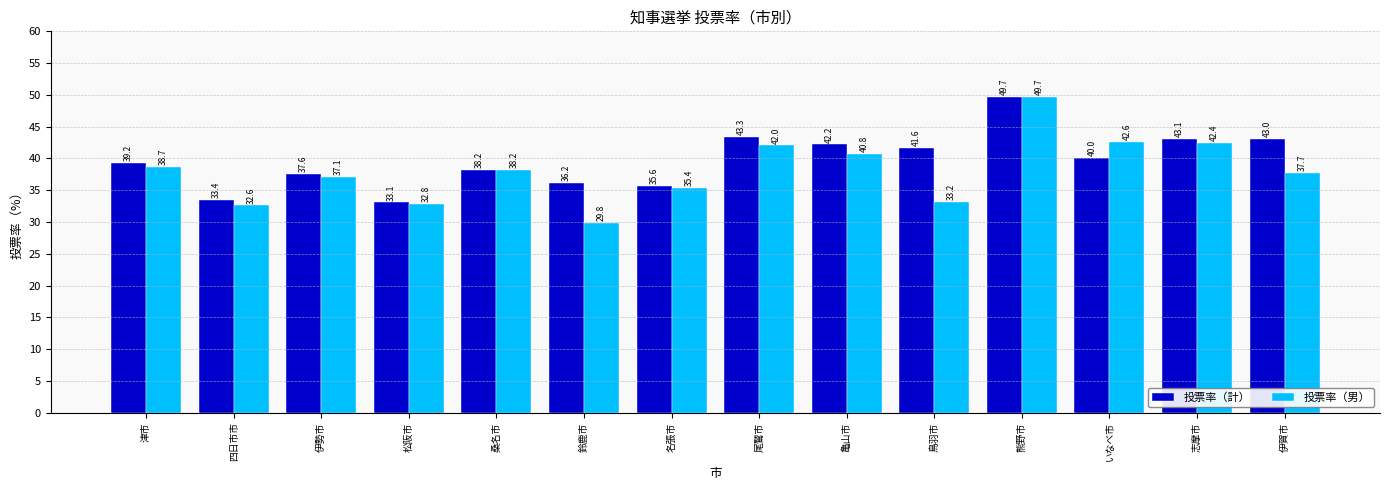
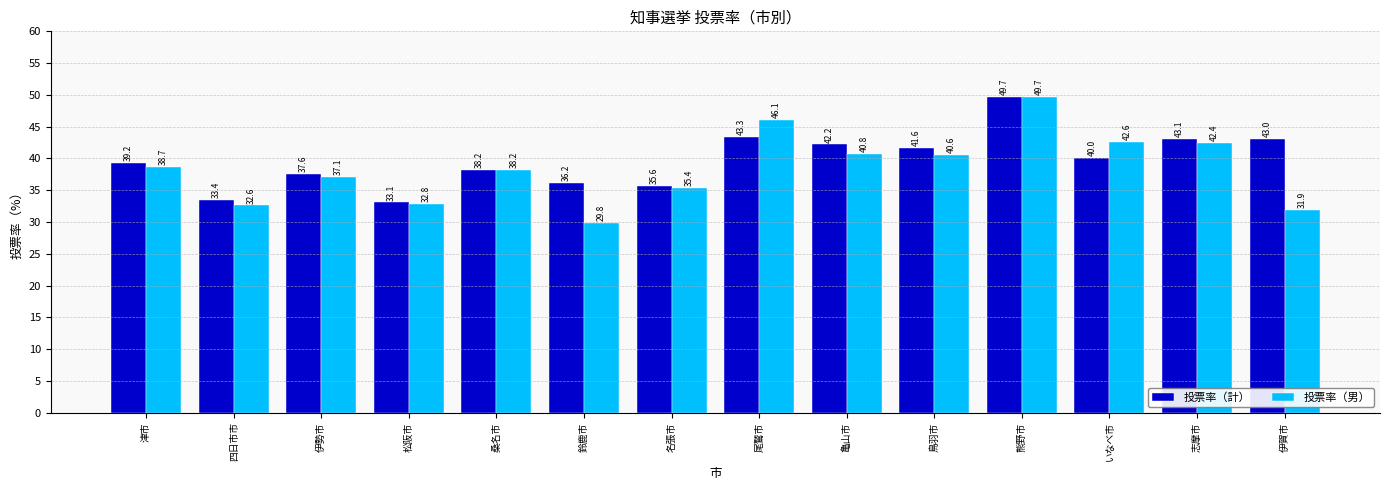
投票率（男）, 尾鷲市: 42.0 -> 46.1
投票率（男）, 鳥羽市: 33.2 -> 40.6
投票率（男）, 伊賀市: 37.7 -> 31.9
